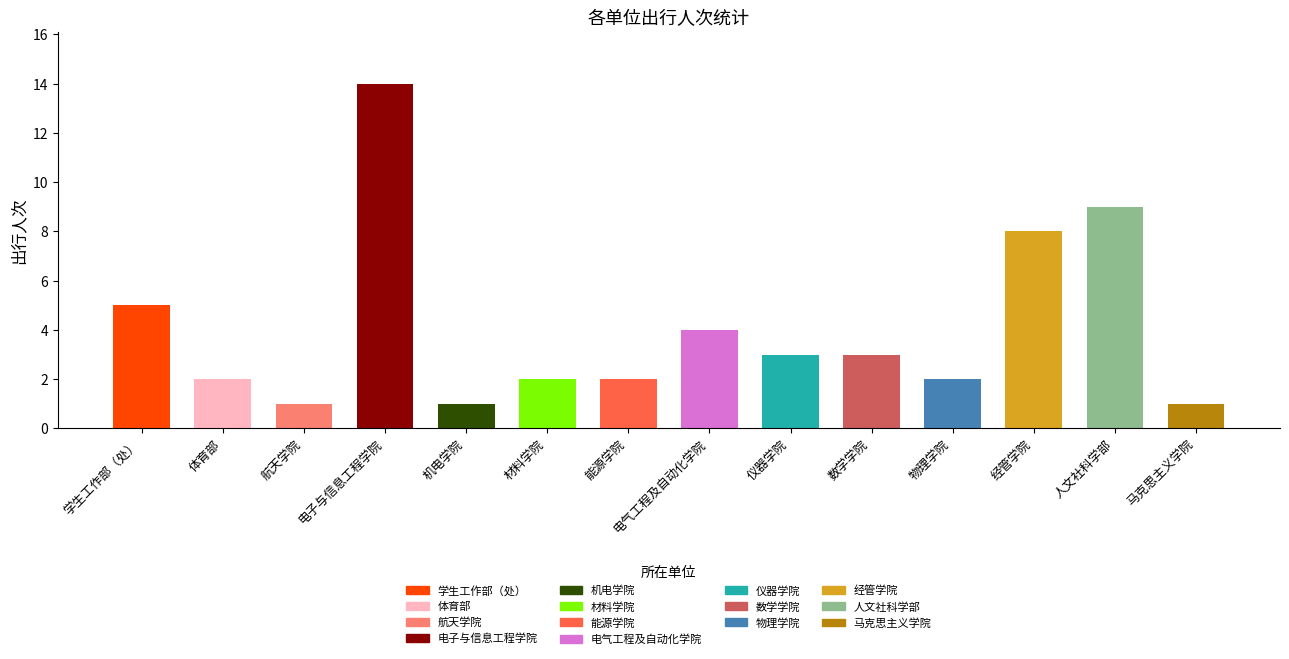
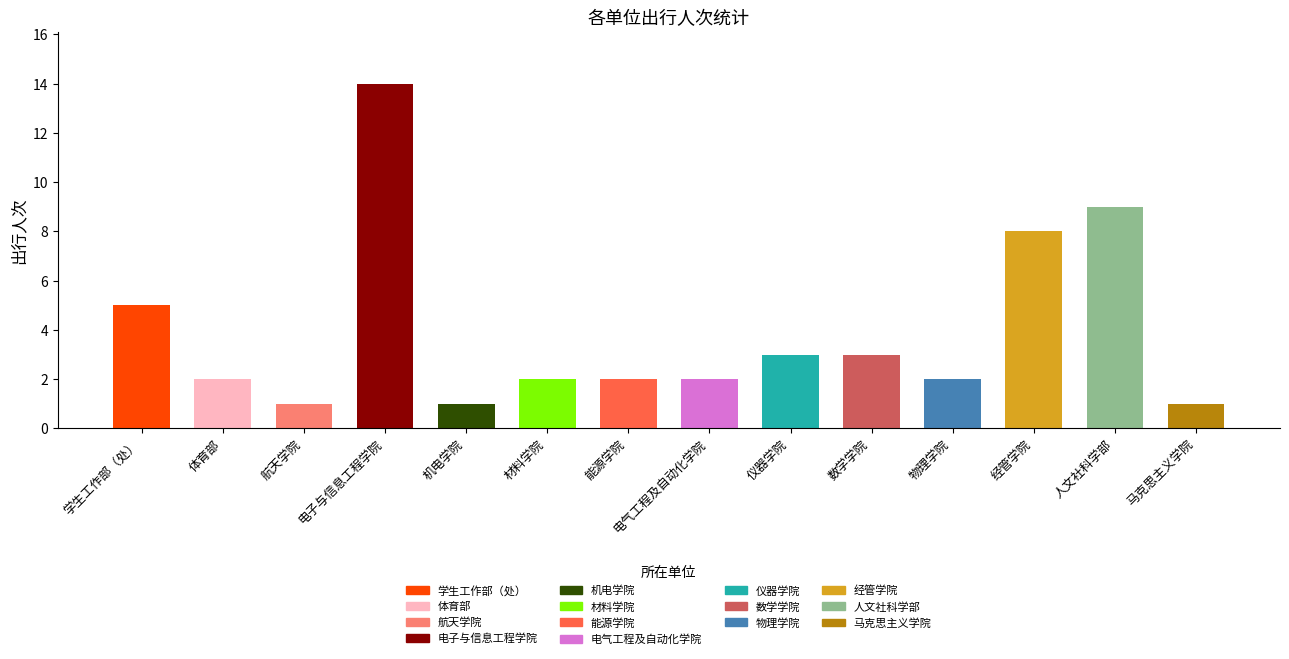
电气工程及自动化学院: 4 -> 2
